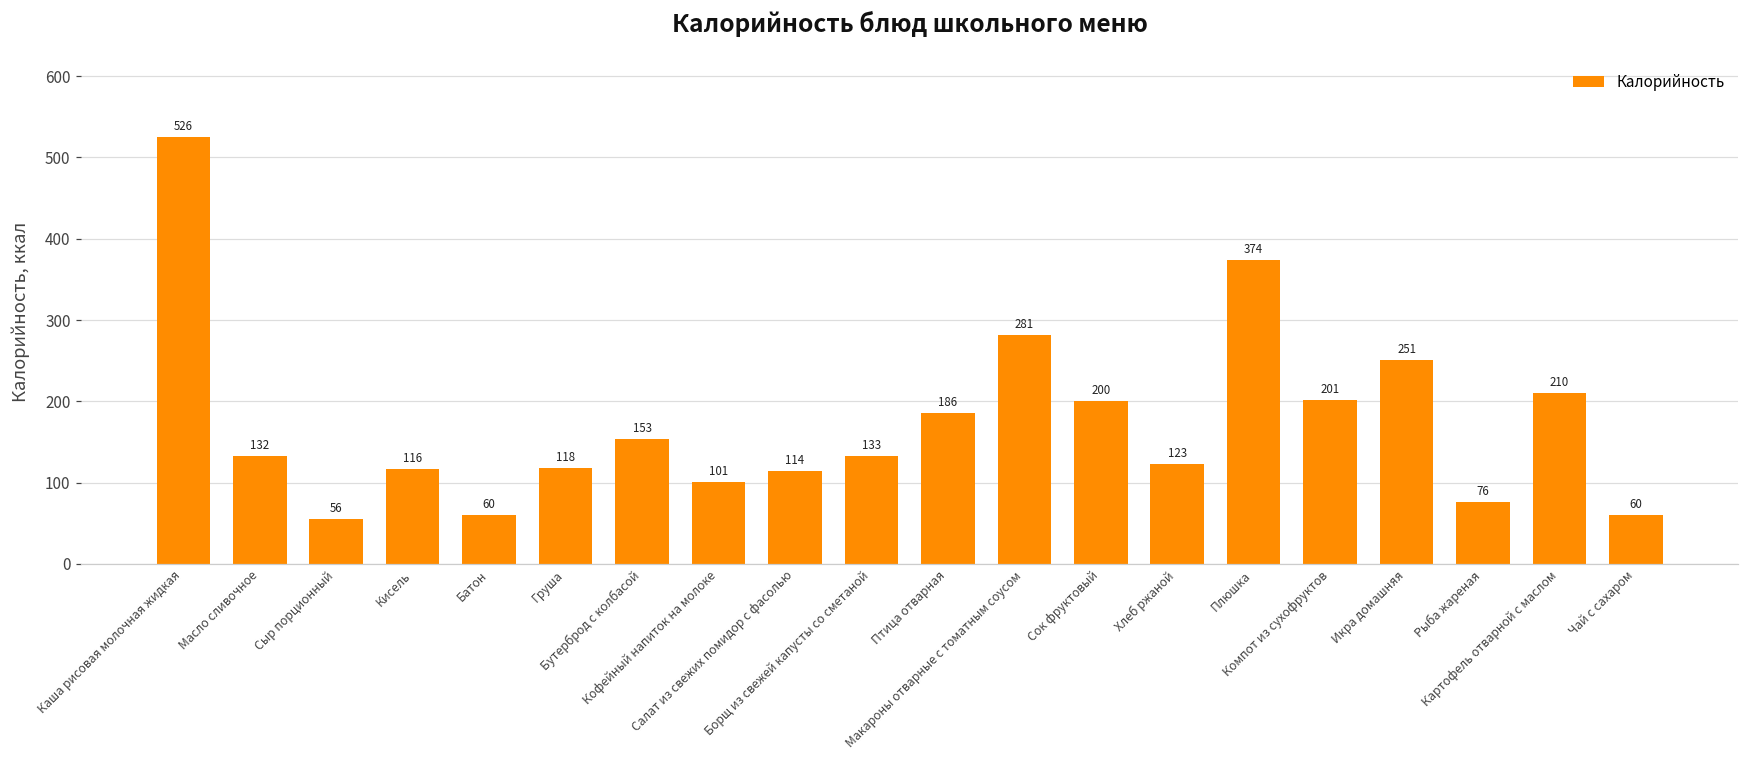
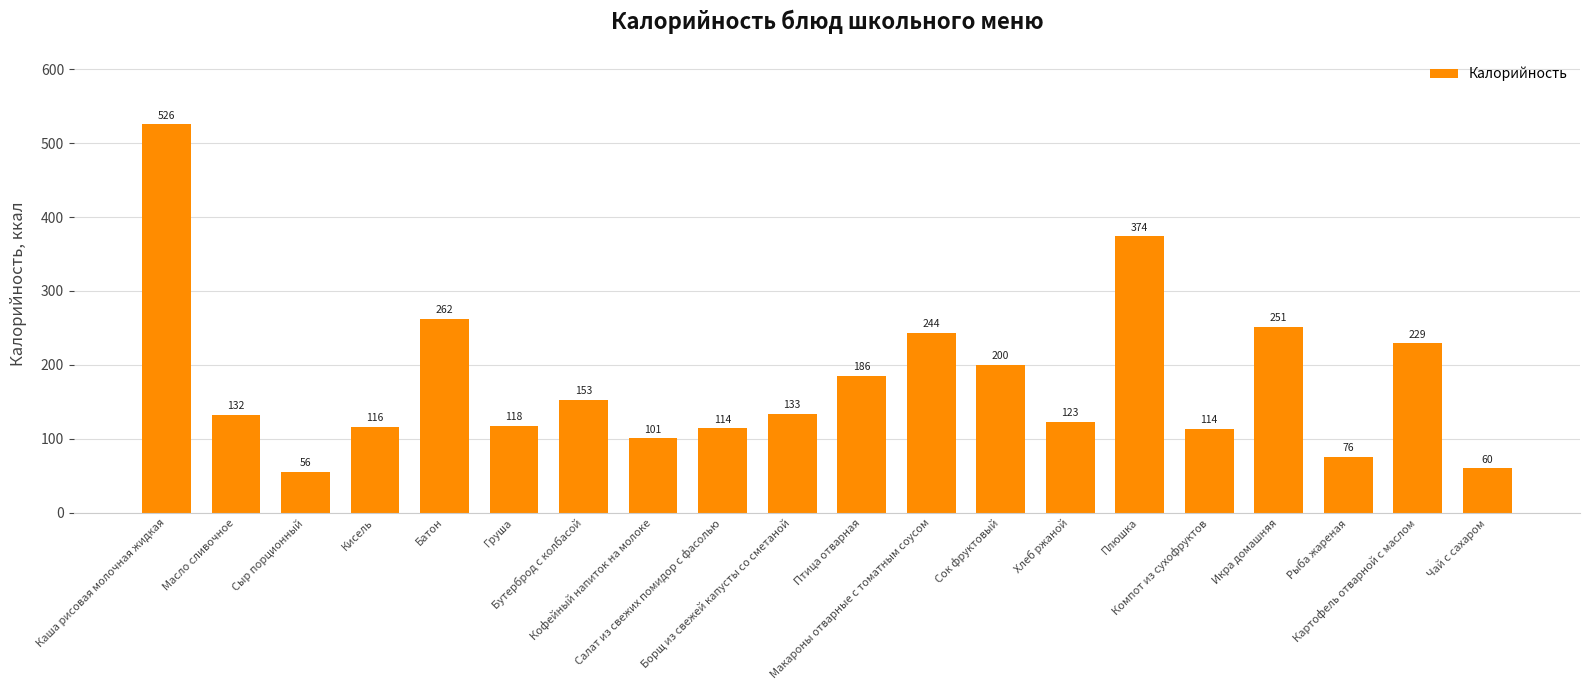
Батон: 60 -> 262
Макароны отварные с томатным соусом: 281 -> 244
Компот из сухофруктов: 201 -> 114
Картофель отварной с маслом: 210 -> 229
